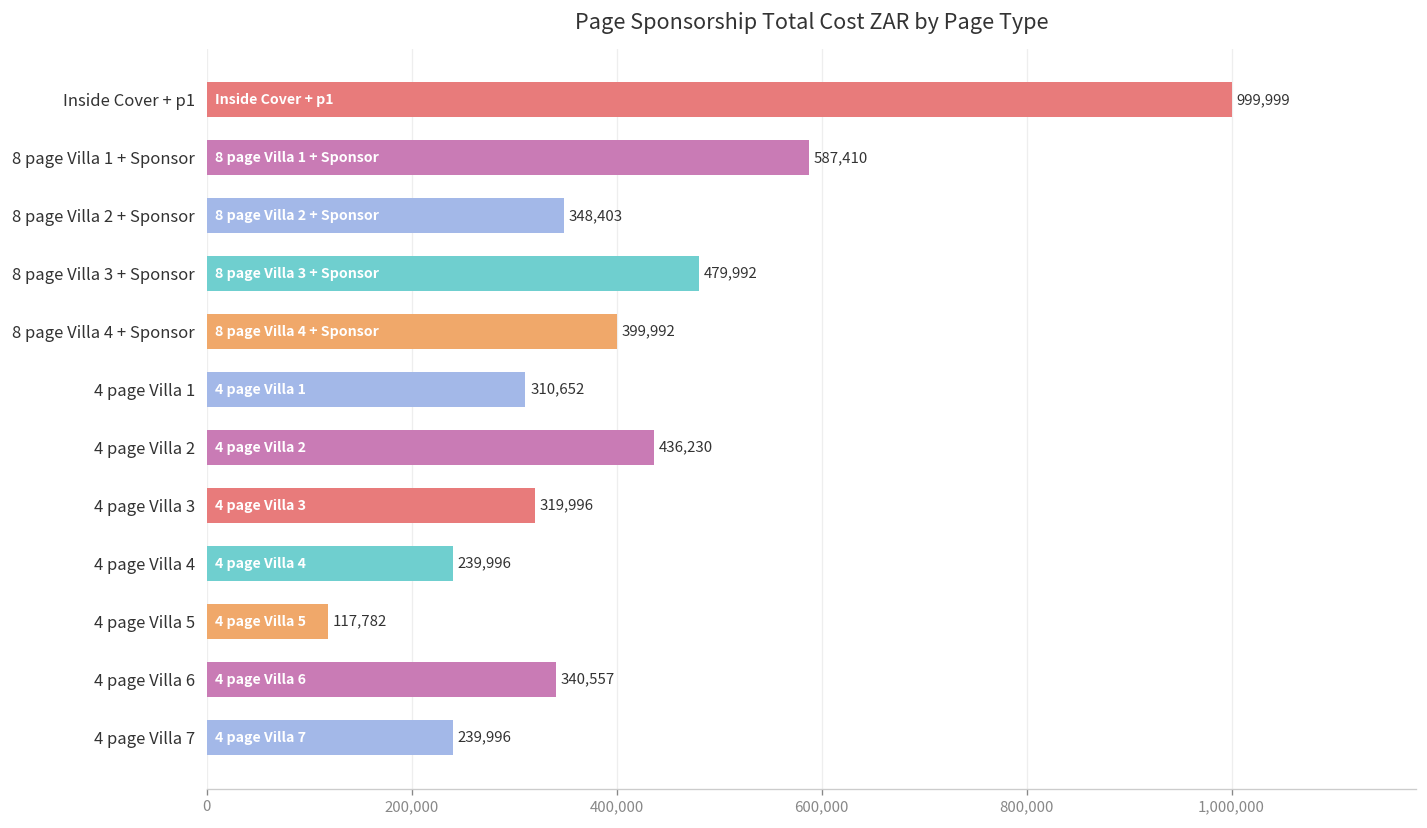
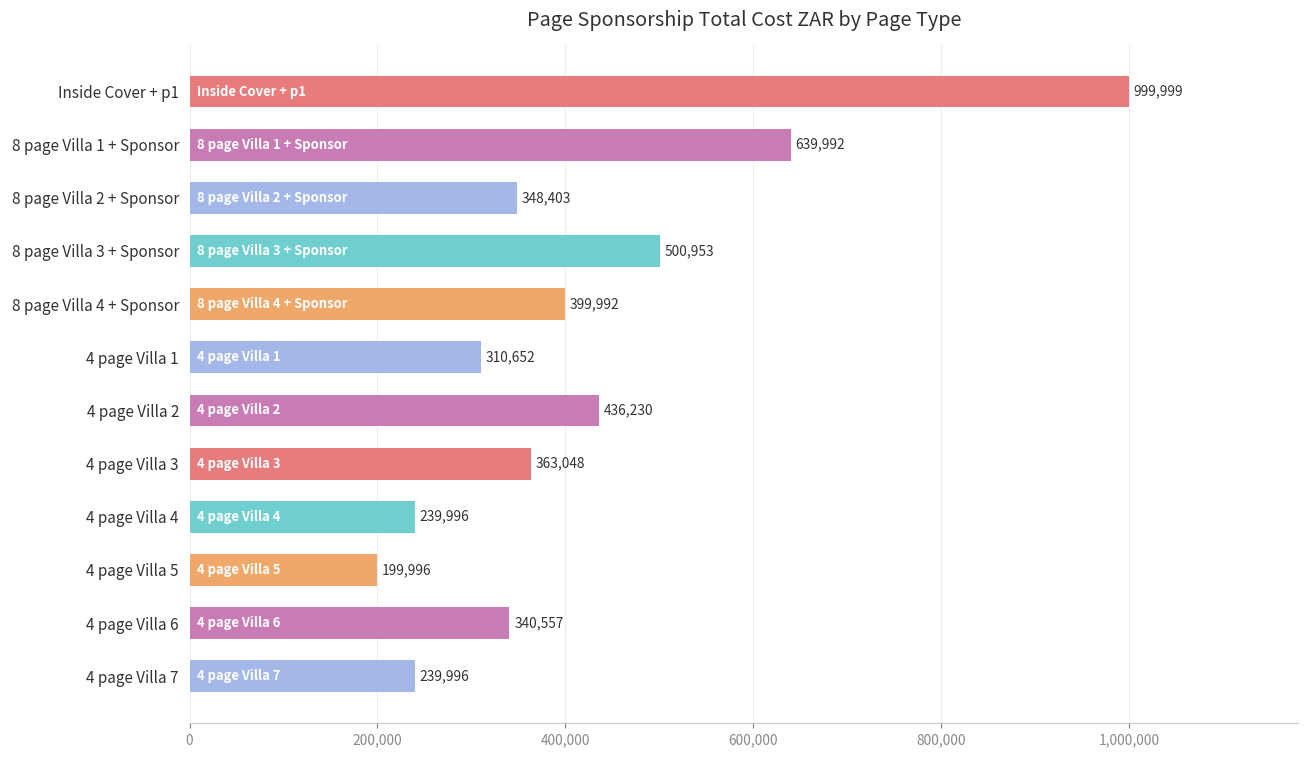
8 page Villa 1 + Sponsor: 587,410 -> 639,992
8 page Villa 3 + Sponsor: 479,992 -> 500,953
4 page Villa 3: 319,996 -> 363,048
4 page Villa 5: 117,782 -> 199,996
